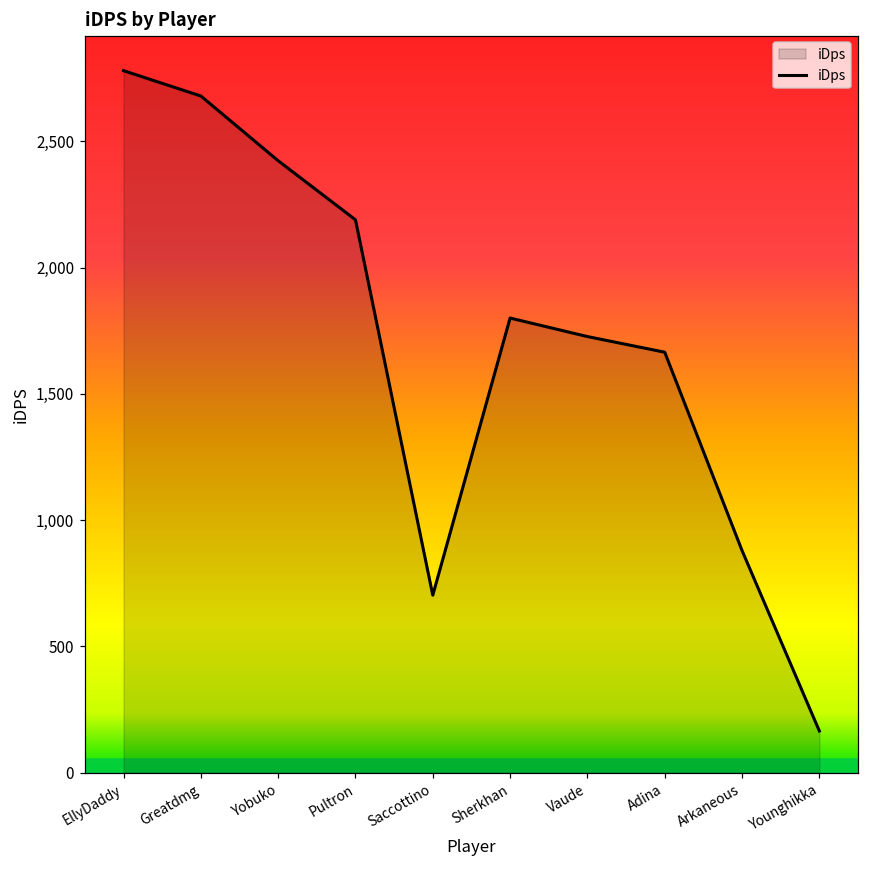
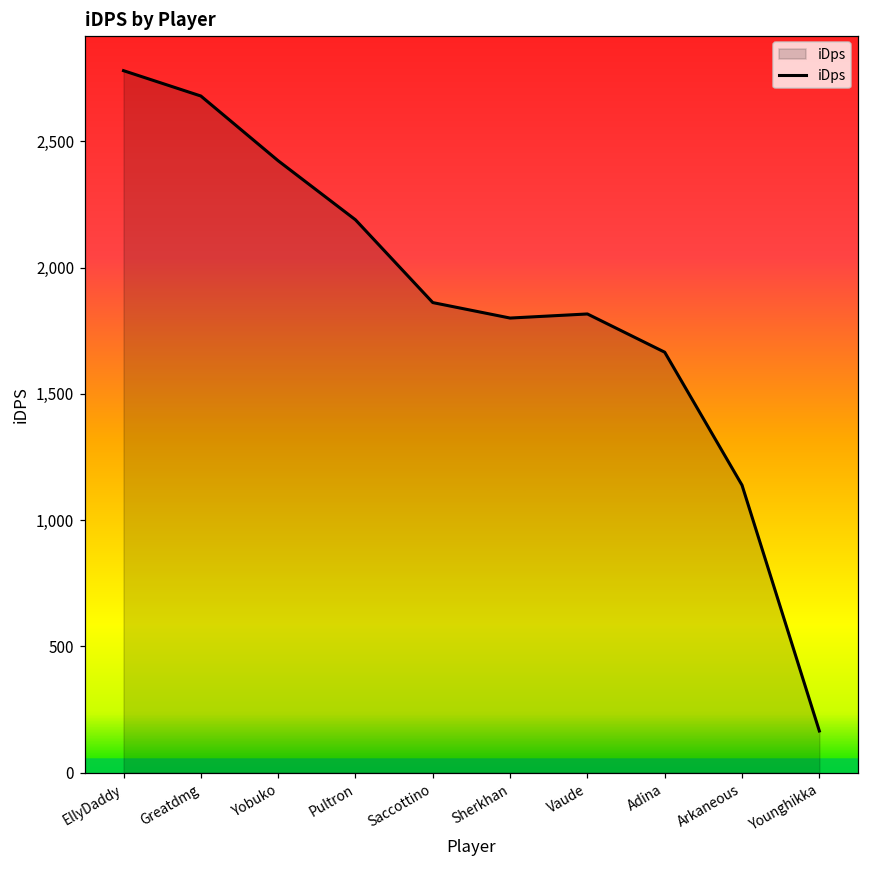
Saccottino: 700 -> 1,860
Vaude: 1,730 -> 1,820
Arkaneous: 880 -> 1,140
